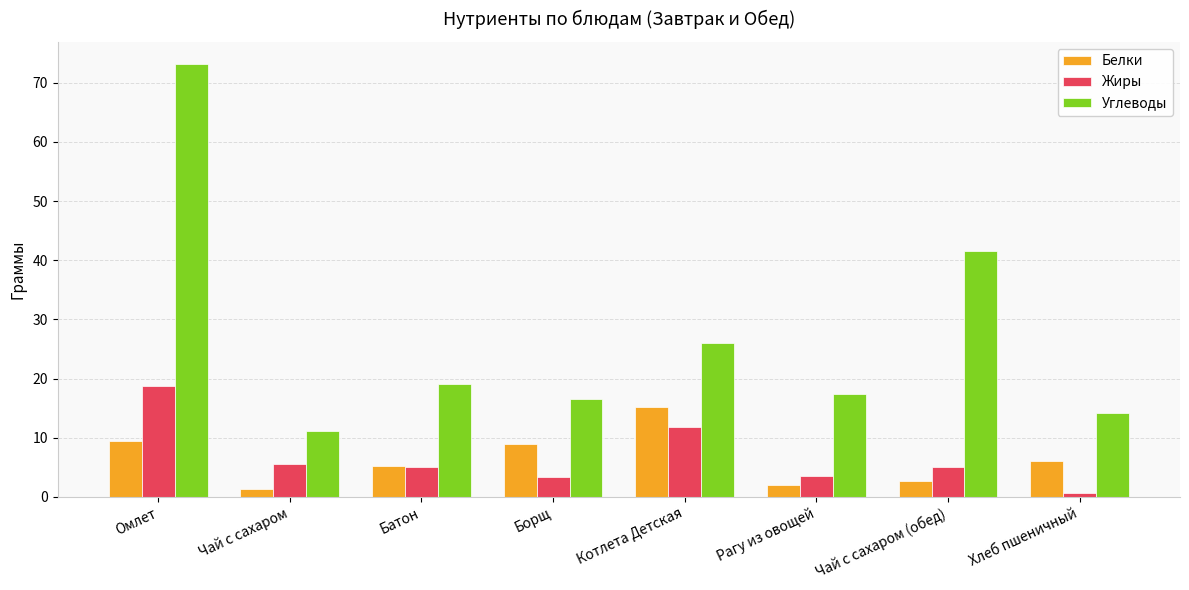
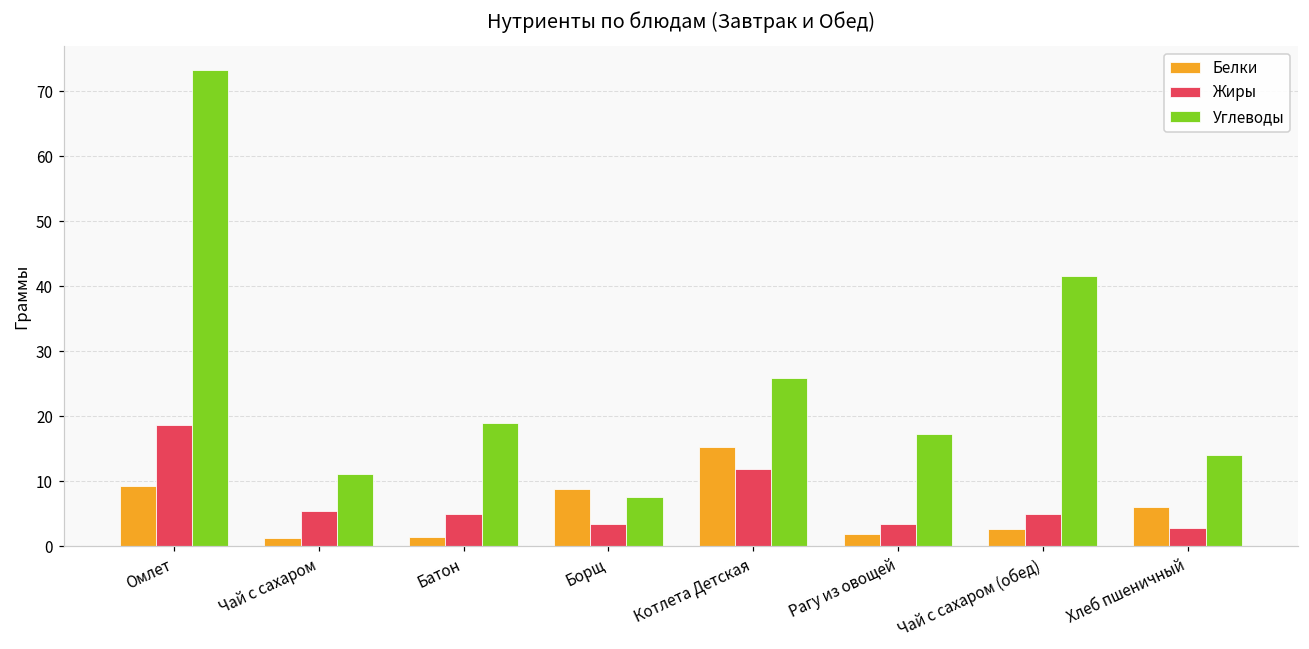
Белки, Батон: 5 -> 2
Углеводы, Борщ: 17 -> 8
Жиры, Хлеб пшеничный: 1 -> 3
